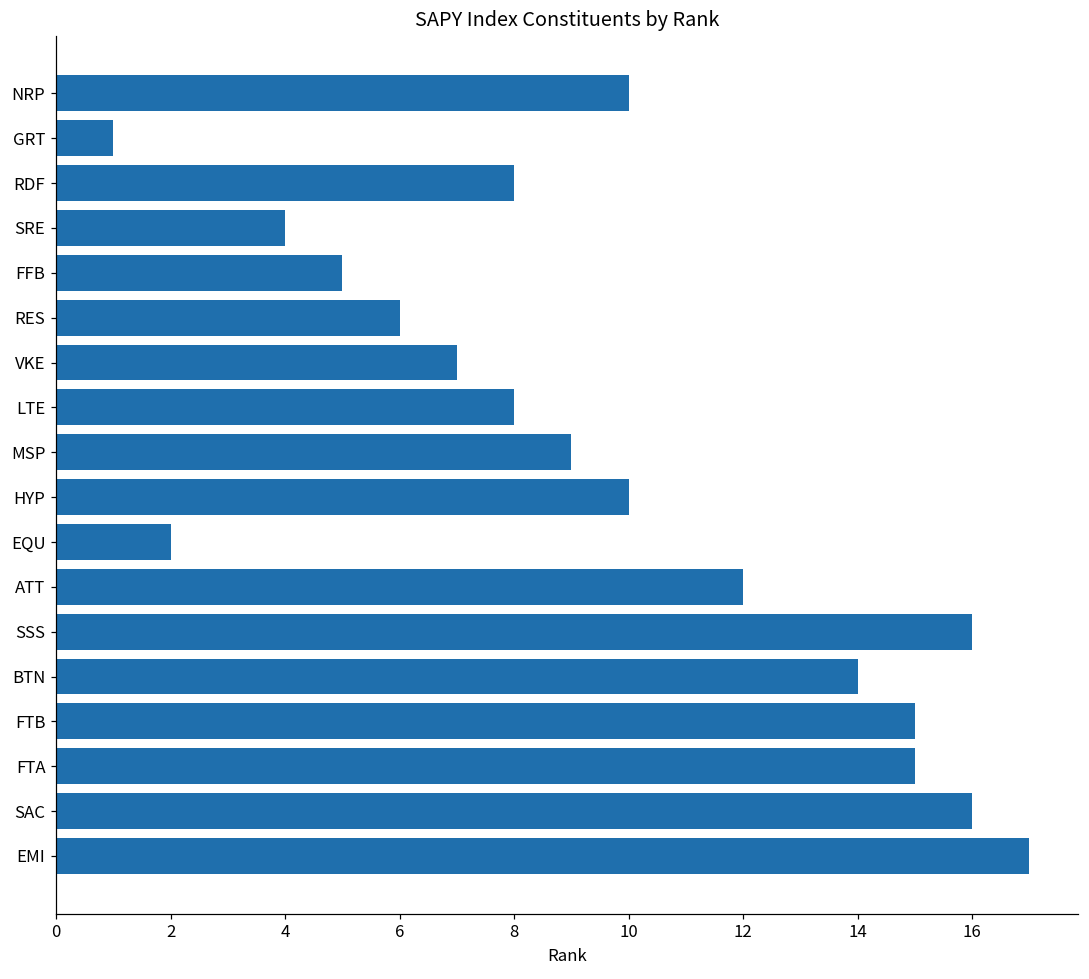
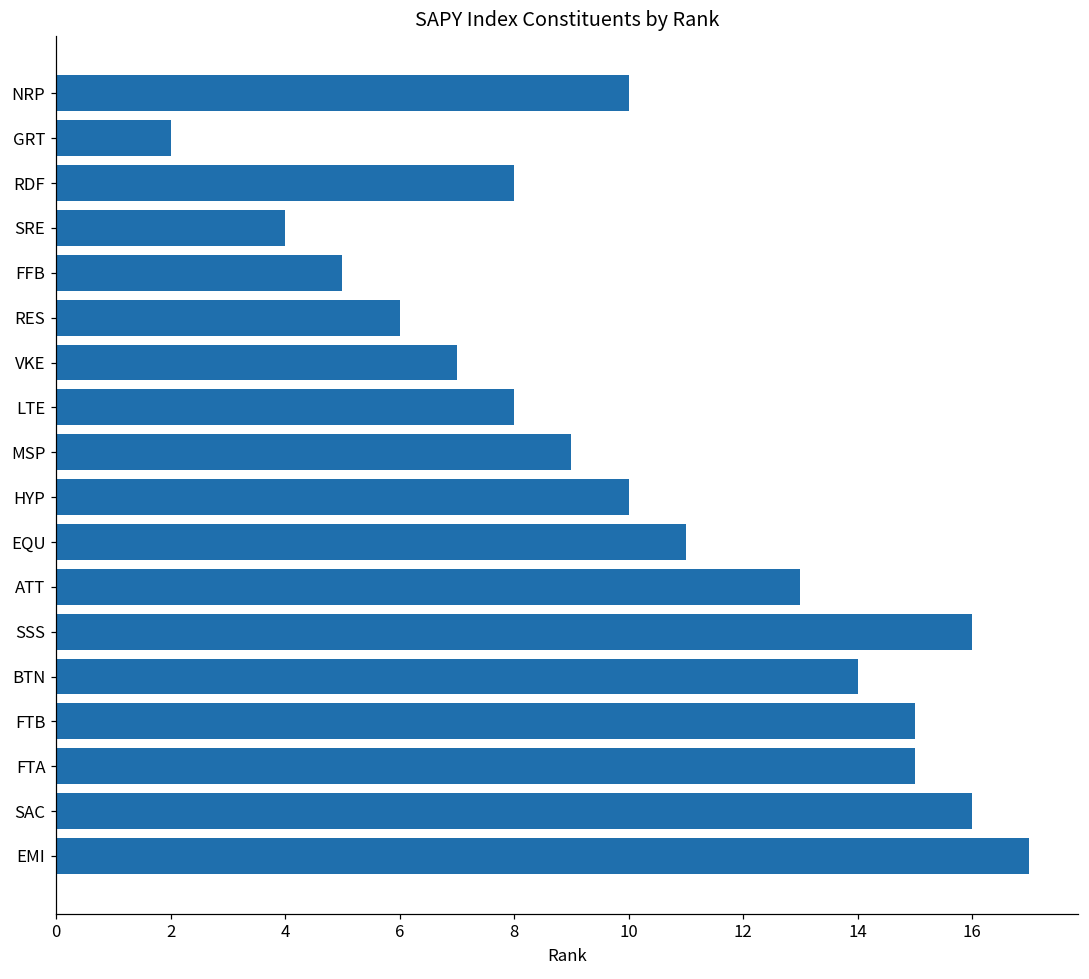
GRT: 1 -> 2
EQU: 2 -> 11
ATT: 12 -> 13
